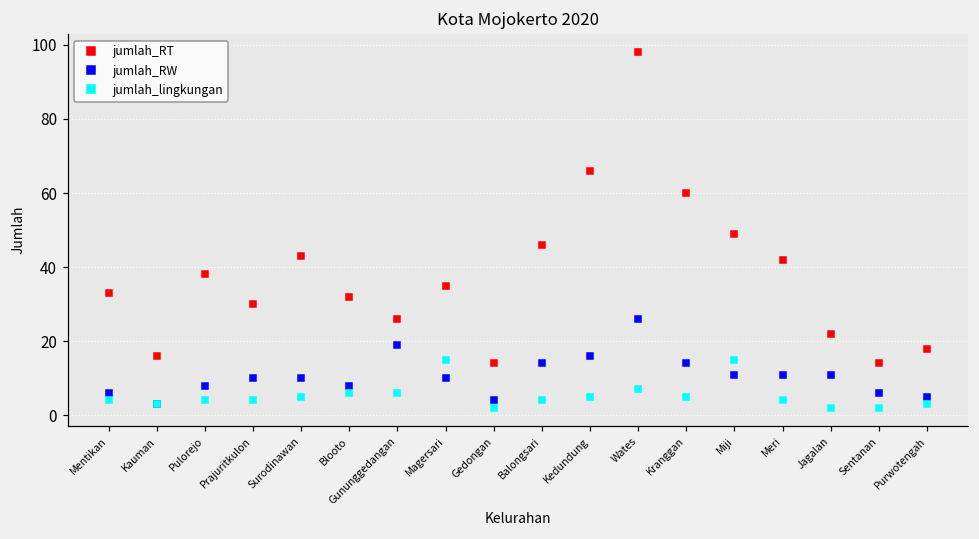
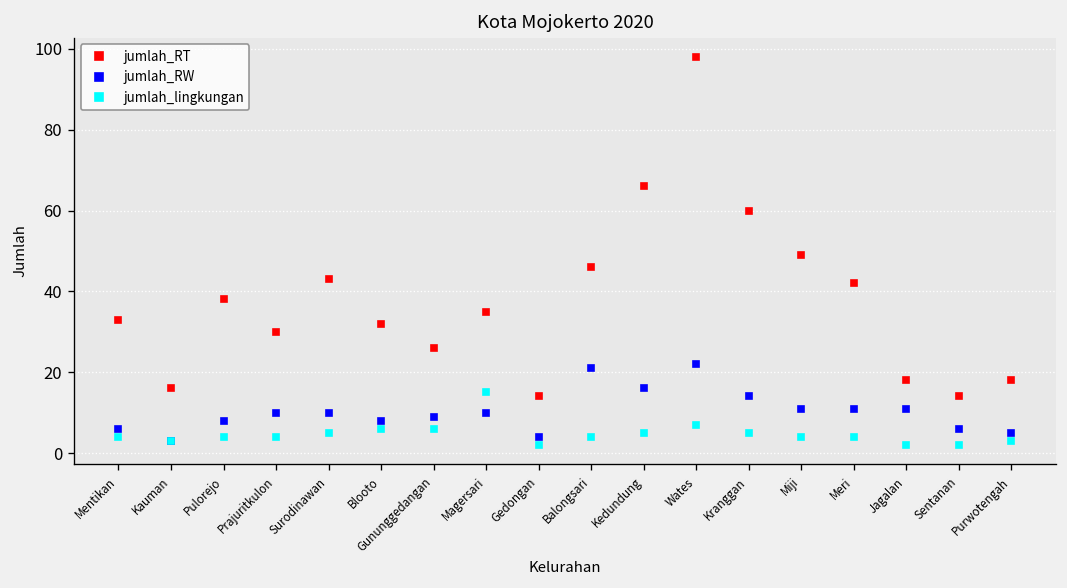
jumlah_RW, Gununggedangan: 19 -> 9
jumlah_RW, Balongsari: 14 -> 21
jumlah_RW, Wates: 26 -> 22
jumlah_lingkungan, Miji: 15 -> 4
jumlah_RT, Jagalan: 22 -> 18
